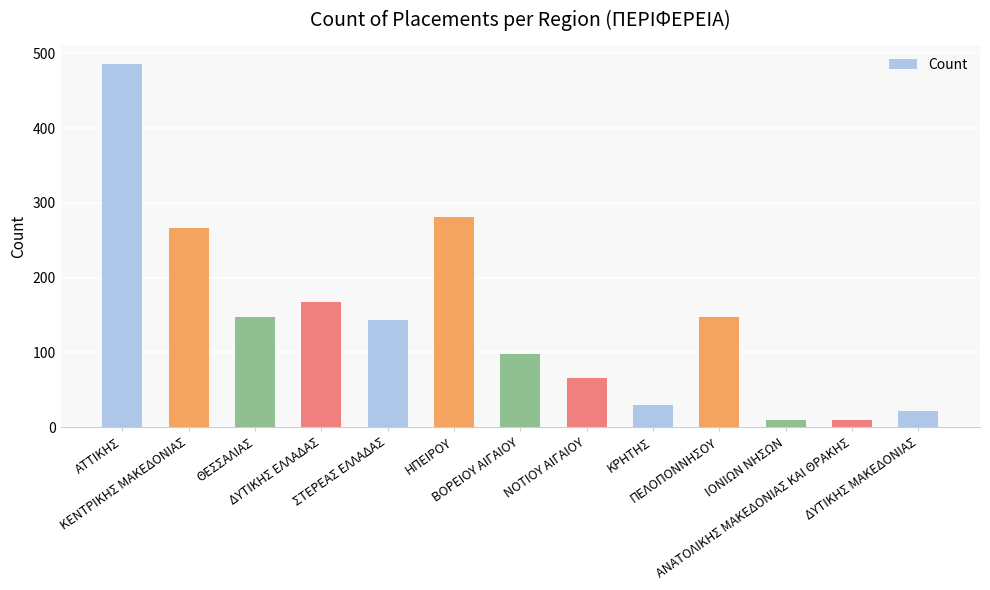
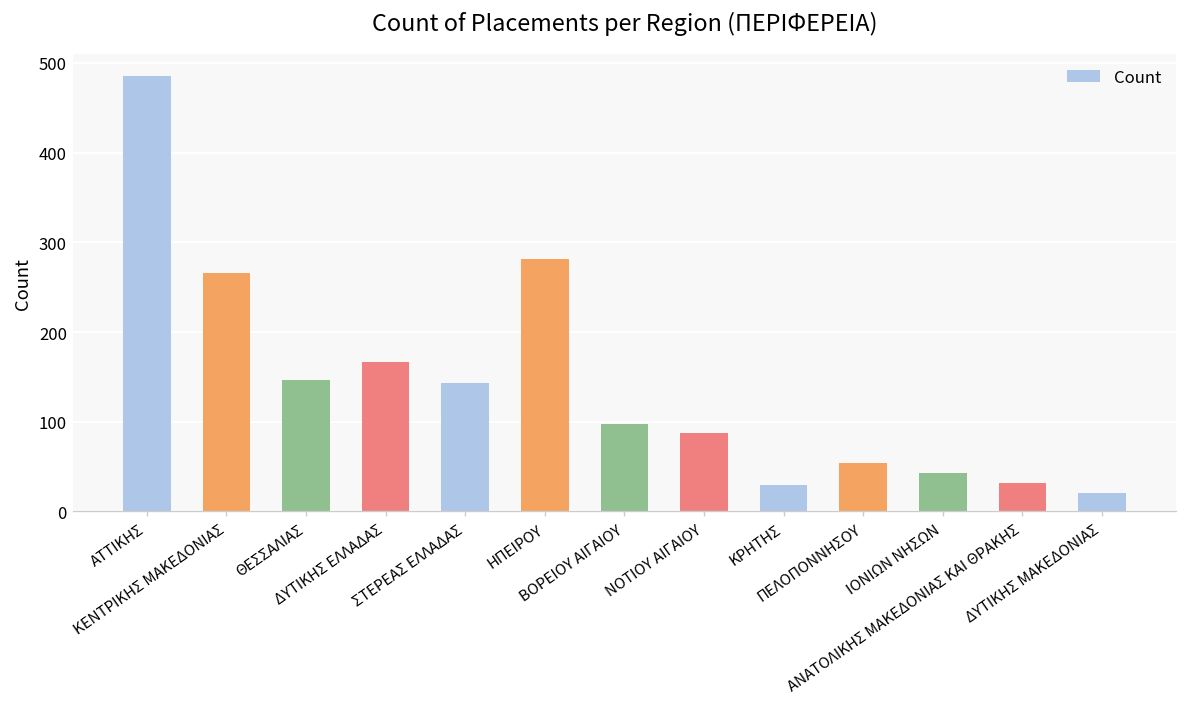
ΝΟΤΙΟΥ ΑΙΓΑΙΟΥ: 70 -> 90
ΠΕΛΟΠΟΝΝΗΣΟΥ: 150 -> 50
ΙΟΝΙΩΝ ΝΗΣΩΝ: 10 -> 40
ΑΝΑΤΟΛΙΚΗΣ ΜΑΚΕΔΟΝΙΑΣ ΚΑΙ ΘΡΑΚΗΣ: 10 -> 30
